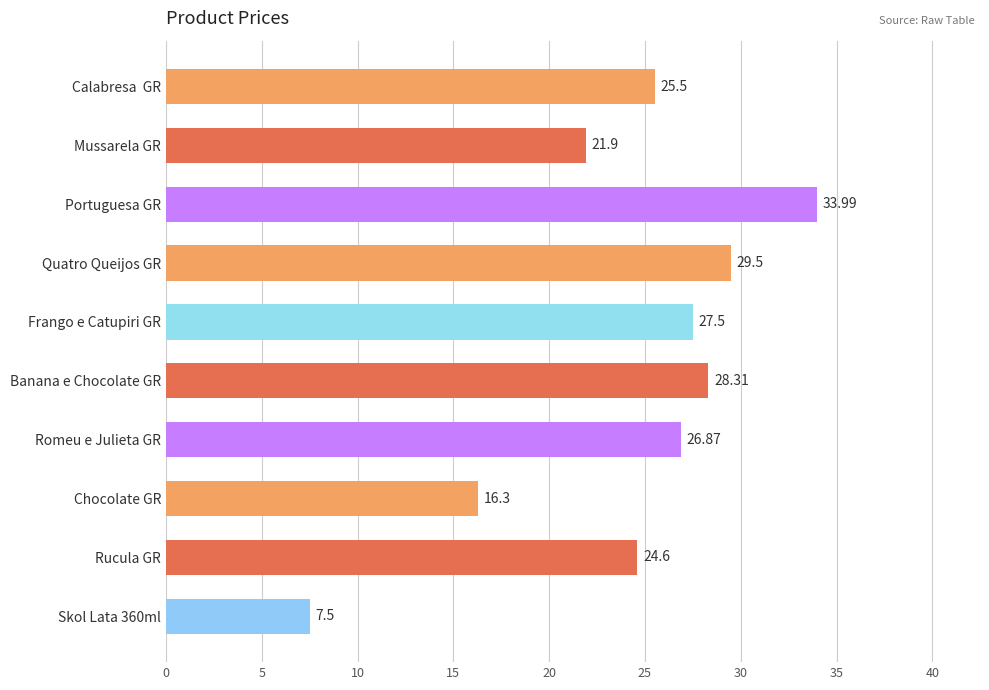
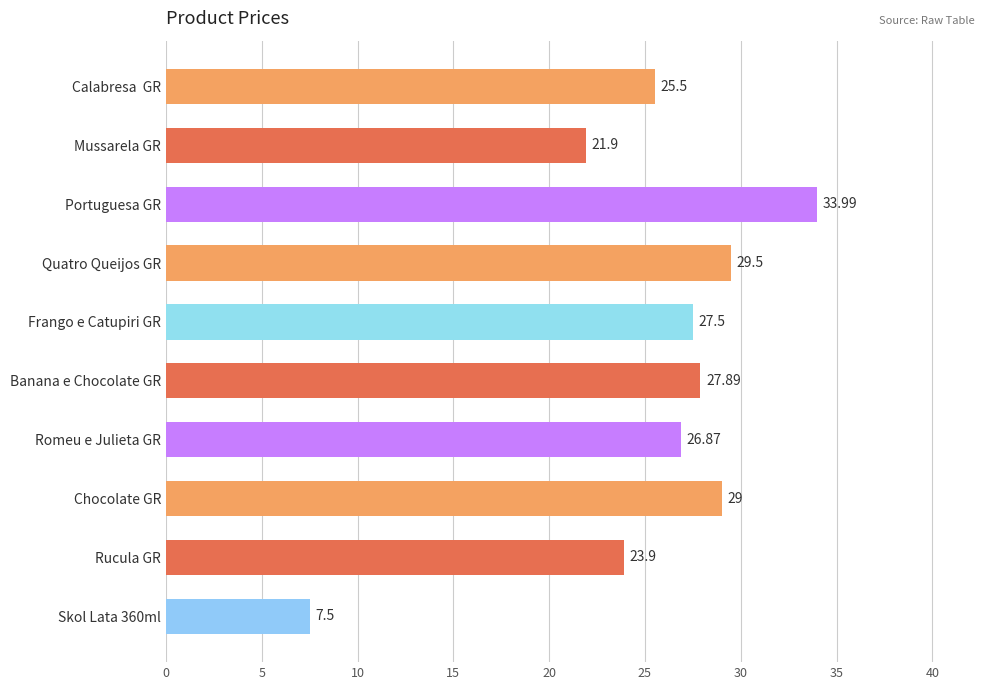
Banana e Chocolate GR: 28.31 -> 27.89
Chocolate GR: 16.3 -> 29
Rucula GR: 24.6 -> 23.9
